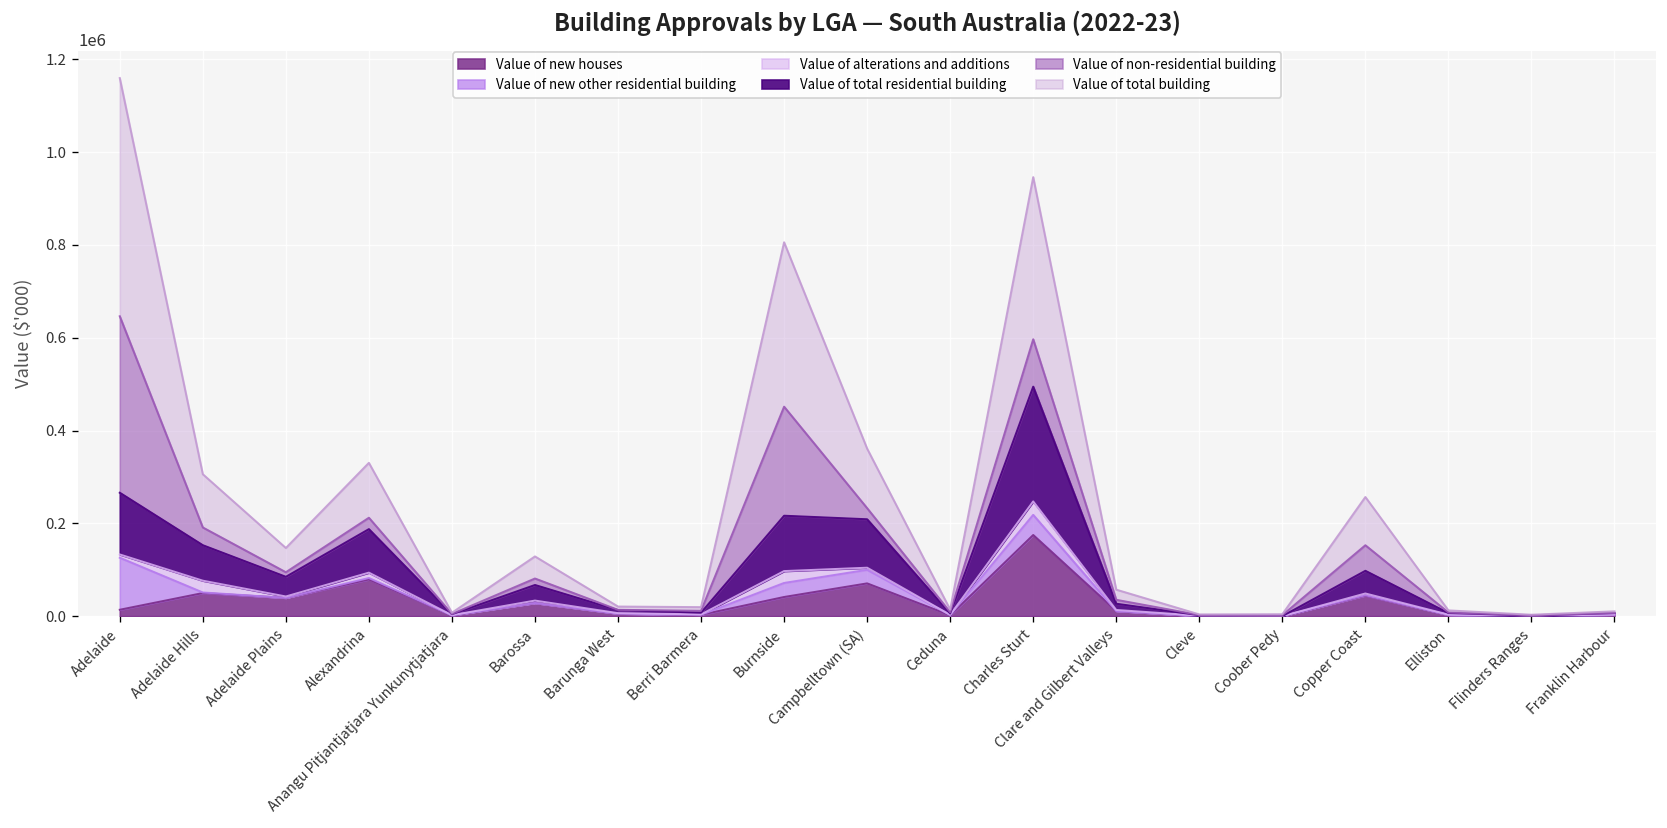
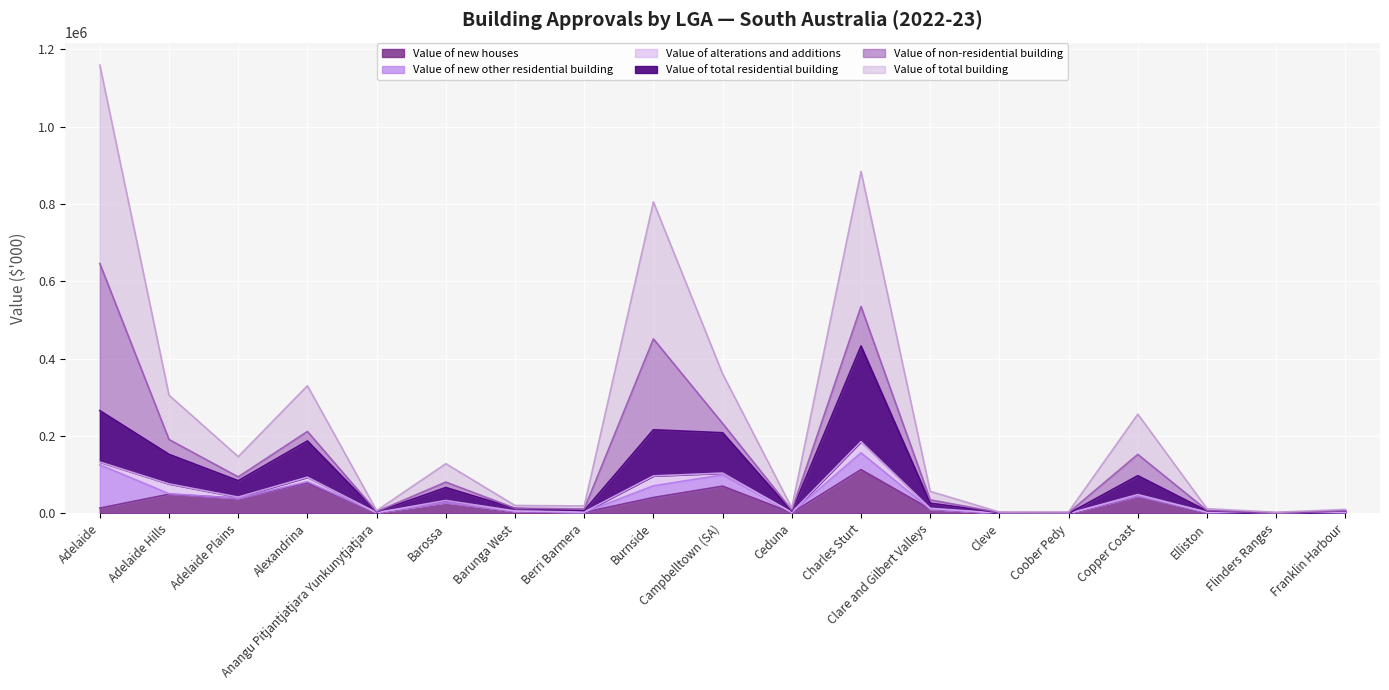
Value of new houses, Charles Sturt: 170000 -> 110000
